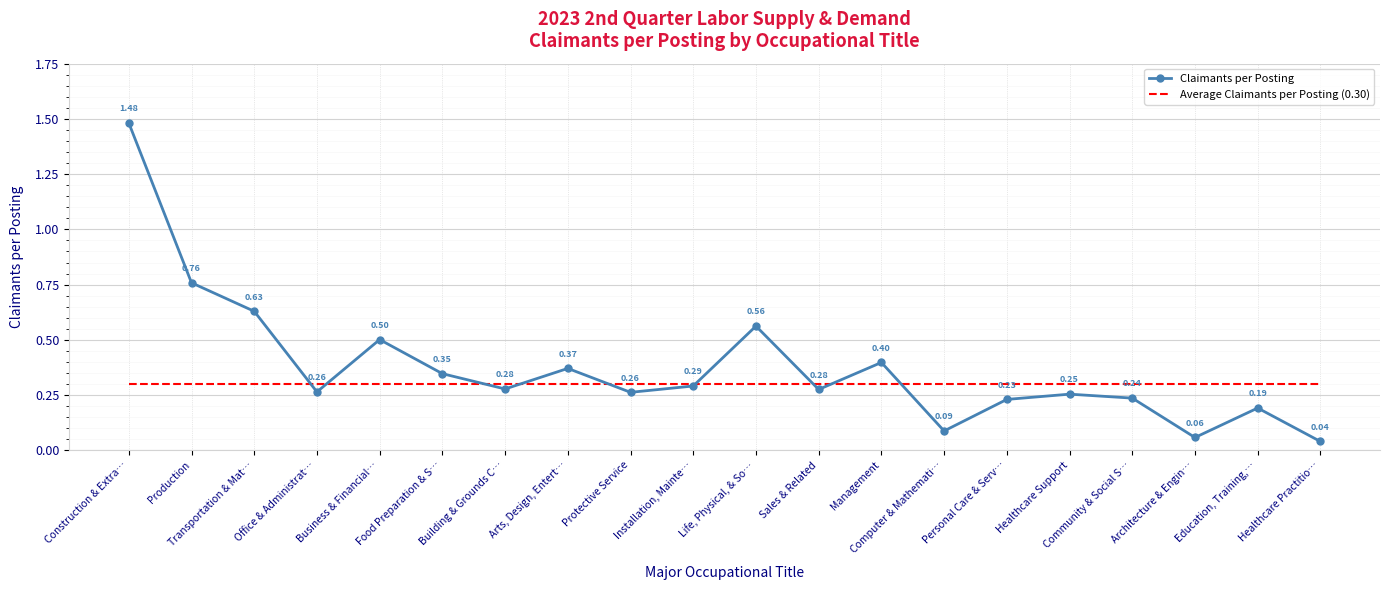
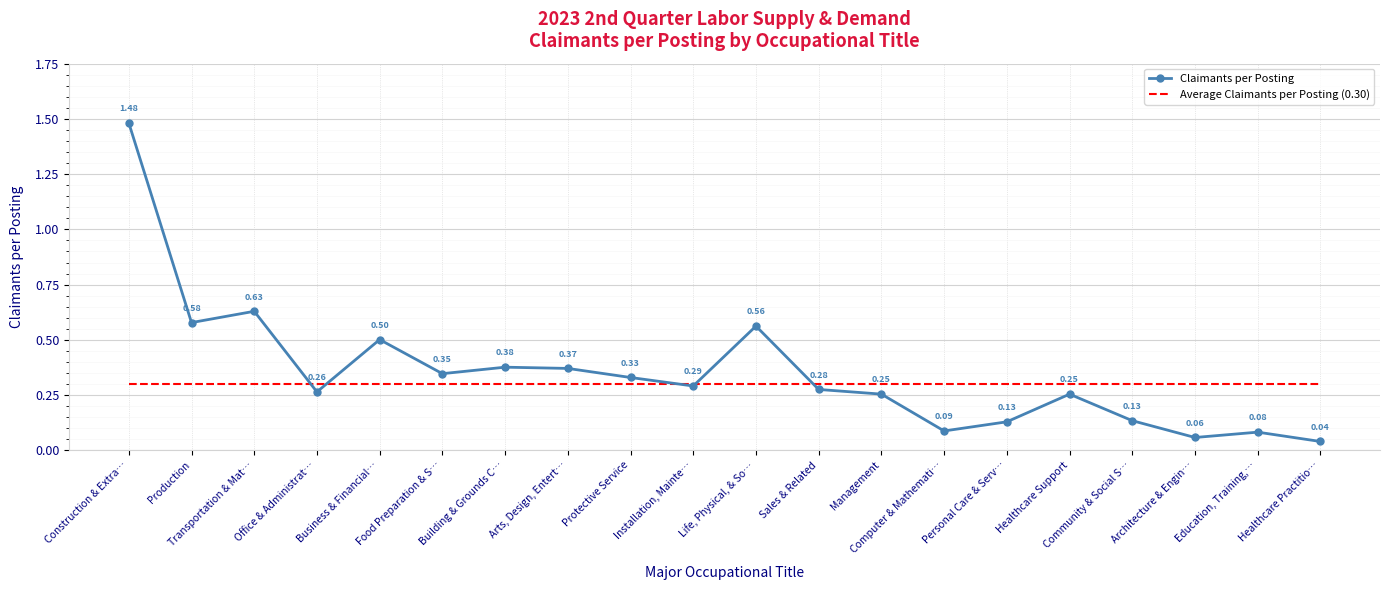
Claimants per Posting, Production: 0.76 -> 0.58
Claimants per Posting, Building & Grounds C…: 0.28 -> 0.38
Claimants per Posting, Protective Service: 0.26 -> 0.33
Claimants per Posting, Management: 0.40 -> 0.25
Claimants per Posting, Personal Care & Serv…: 0.23 -> 0.13
Claimants per Posting, Community & Social S…: 0.24 -> 0.13
Claimants per Posting, Education, Training,…: 0.19 -> 0.08
